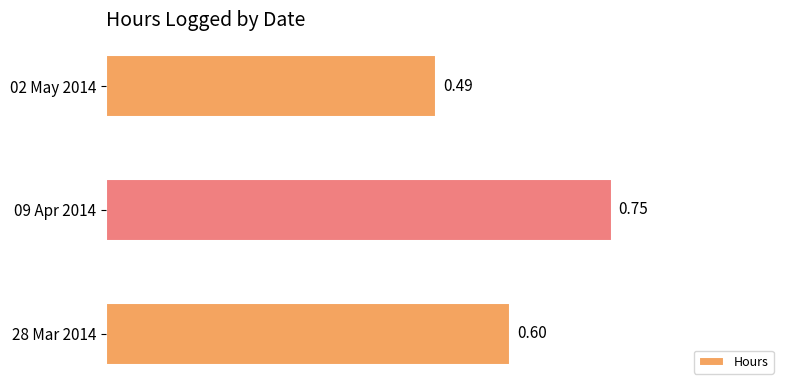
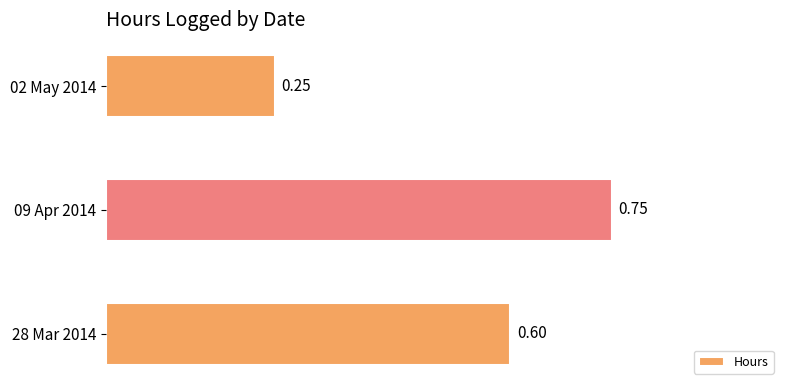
02 May 2014: 0.49 -> 0.25
